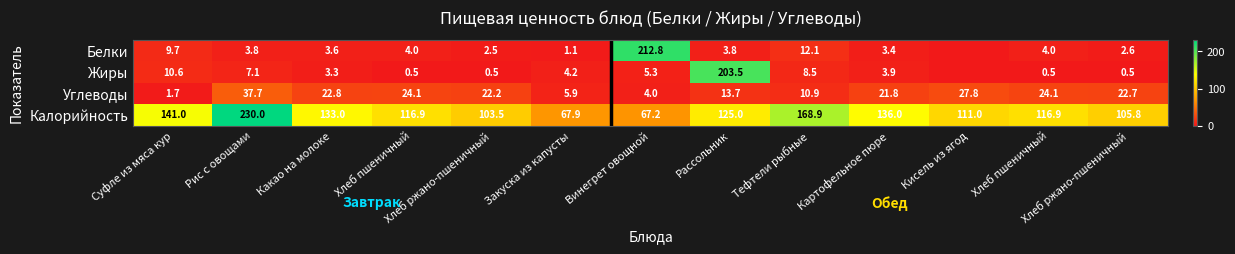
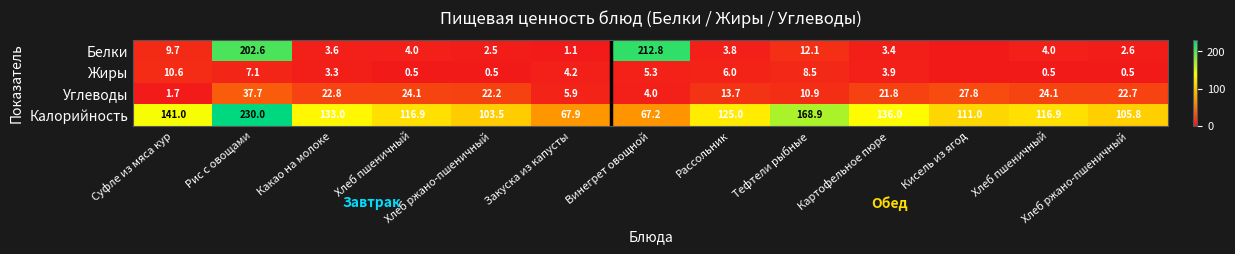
Белки, Рис с овощами: 3.8 -> 202.6
Жиры, Рассольник: 203.5 -> 6.0
